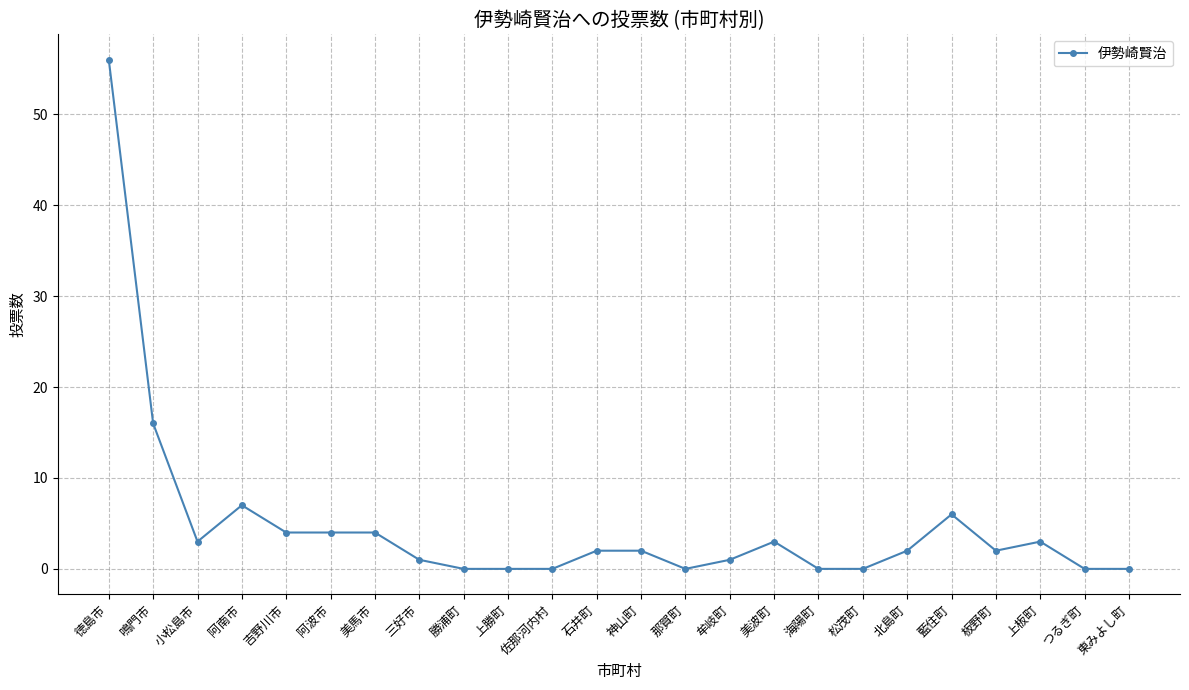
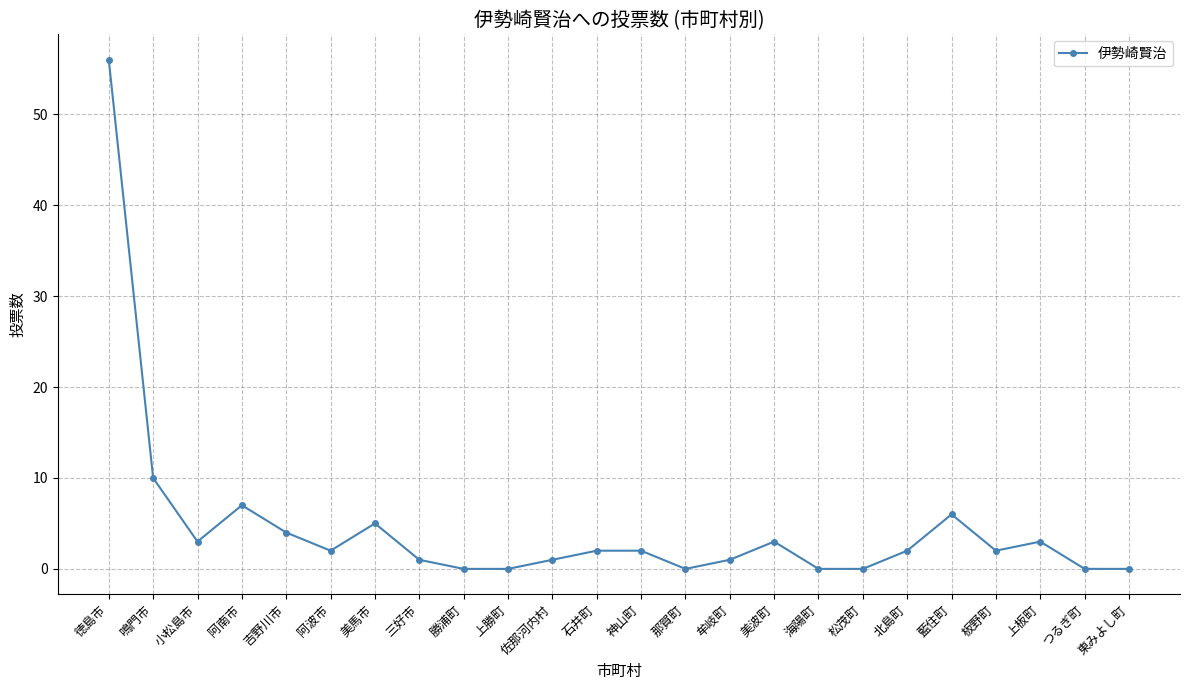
鳴門市: 16 -> 10
阿波市: 4 -> 2
美馬市: 4 -> 5
佐那河内村: 0 -> 1
